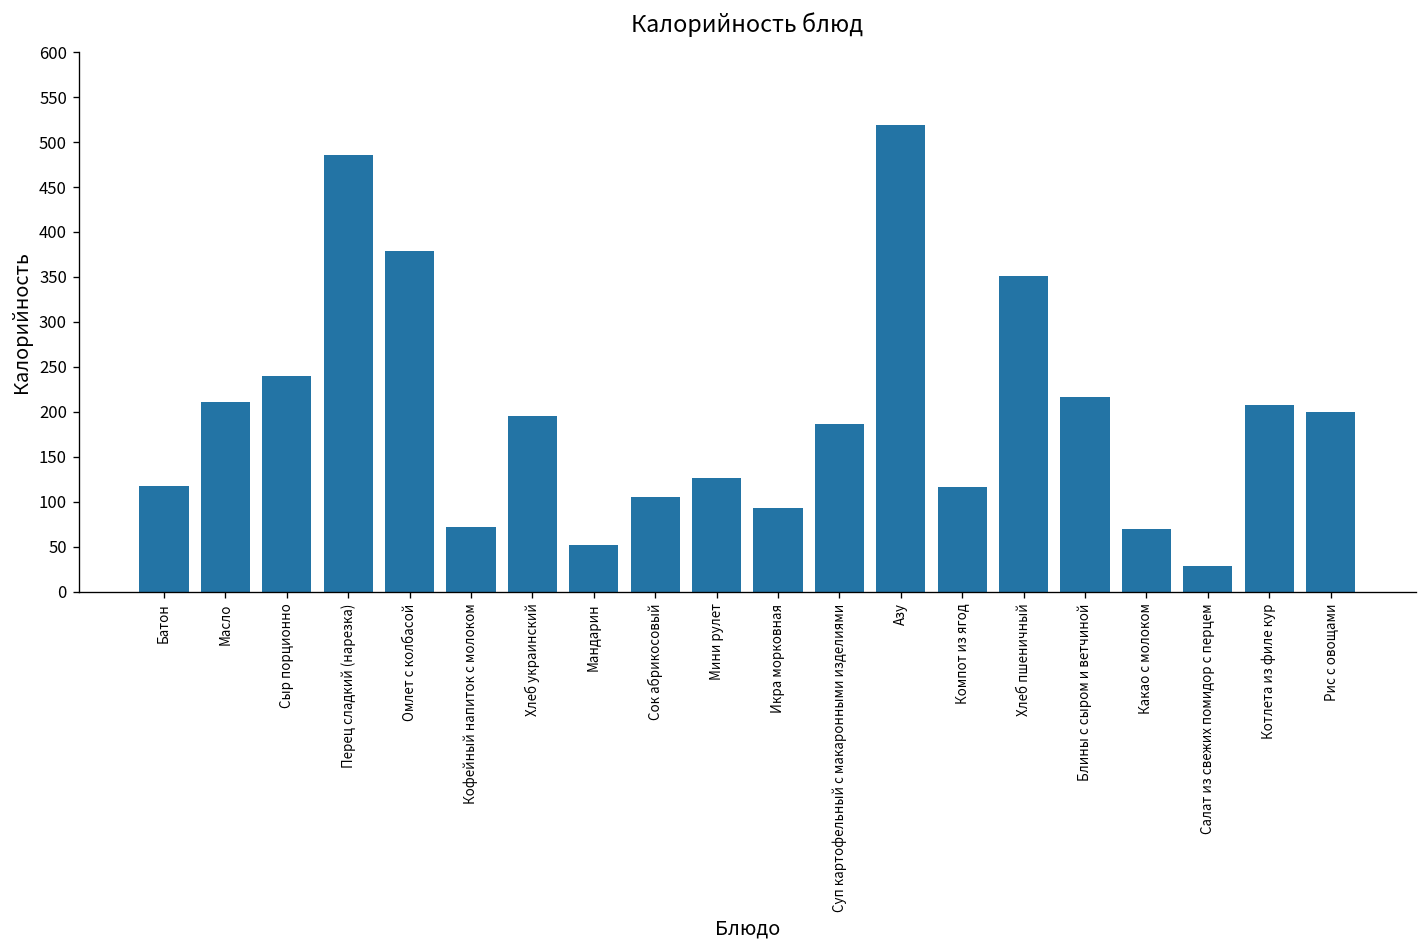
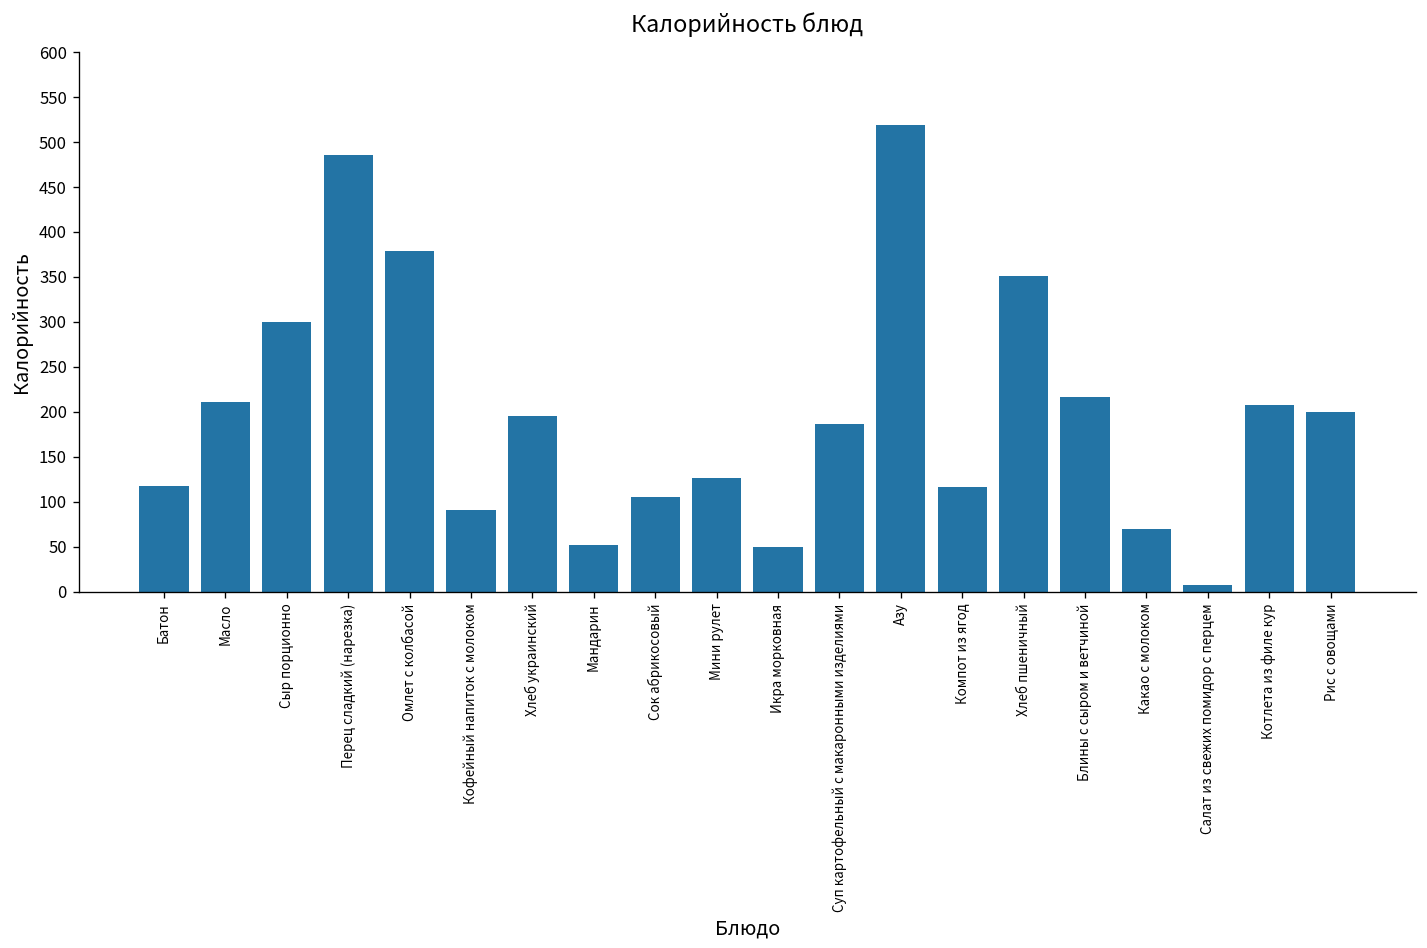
Сыр порционно: 240 -> 300
Кофейный напиток с молоком: 70 -> 90
Икра морковная: 90 -> 50
Салат из свежих помидор с перцем: 30 -> 10
